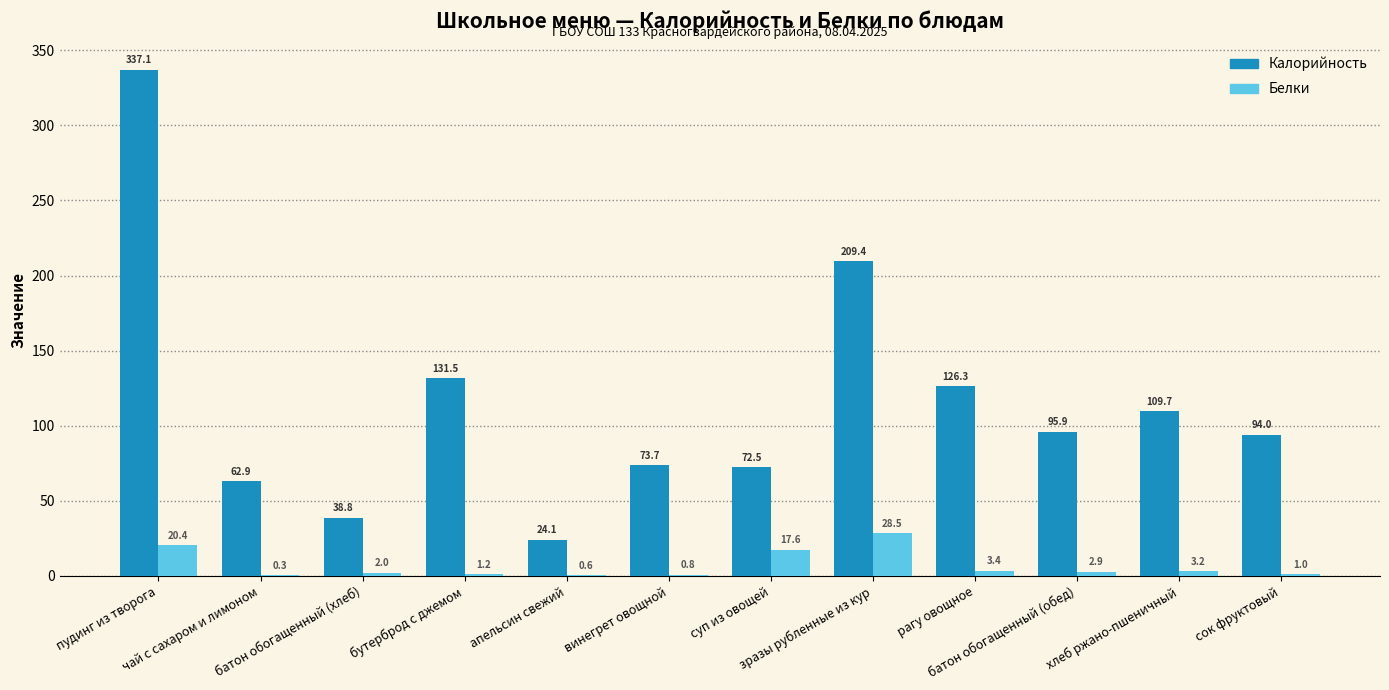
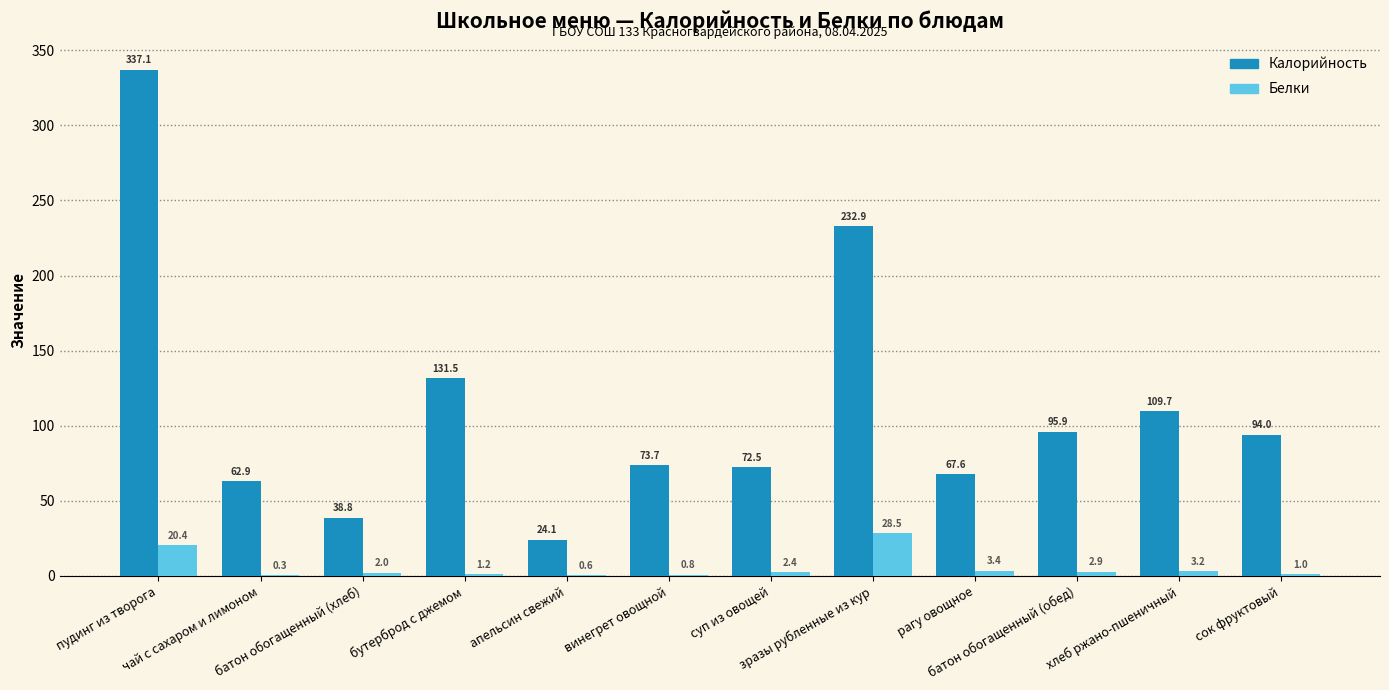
Белки, суп из овощей: 17.6 -> 2.4
Калорийность, зразы рубленные из кур: 209.4 -> 232.9
Калорийность, рагу овощное: 126.3 -> 67.6
